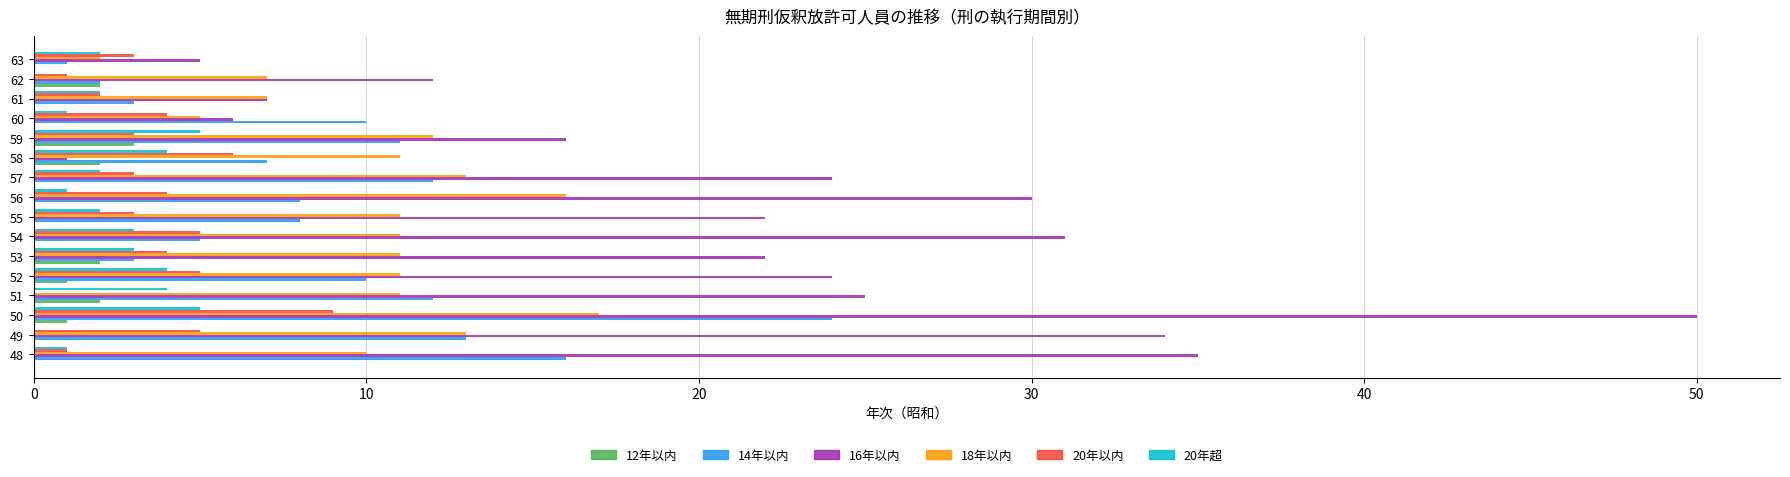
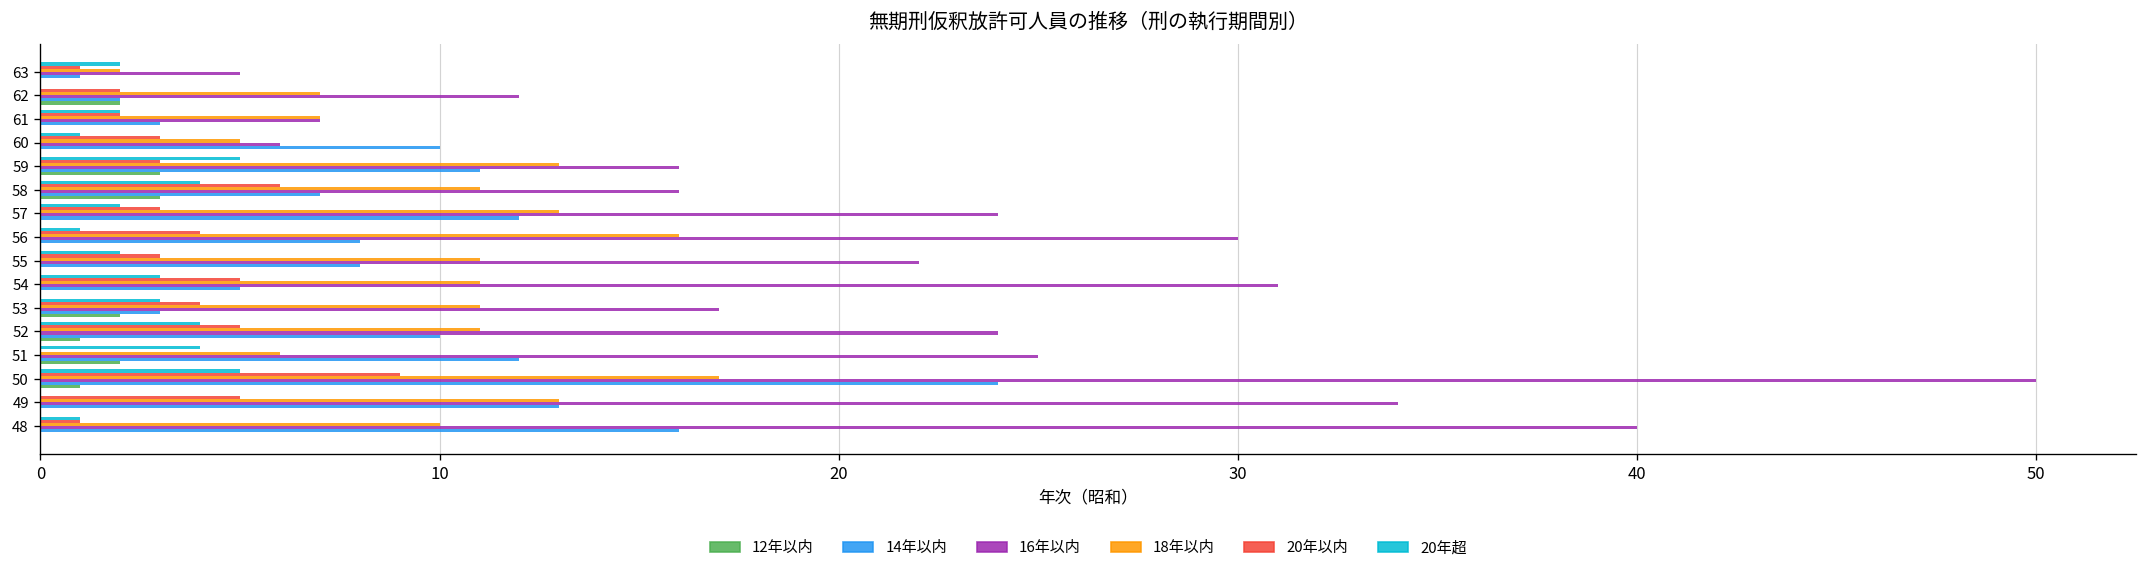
20年以内, 63: 3 -> 1
20年以内, 62: 1 -> 2
20年以内, 60: 4 -> 3
18年以内, 59: 12 -> 13
16年以内, 58: 1 -> 16
12年以内, 58: 2 -> 3
16年以内, 53: 22 -> 17
18年以内, 51: 11 -> 6
16年以内, 48: 35 -> 40
